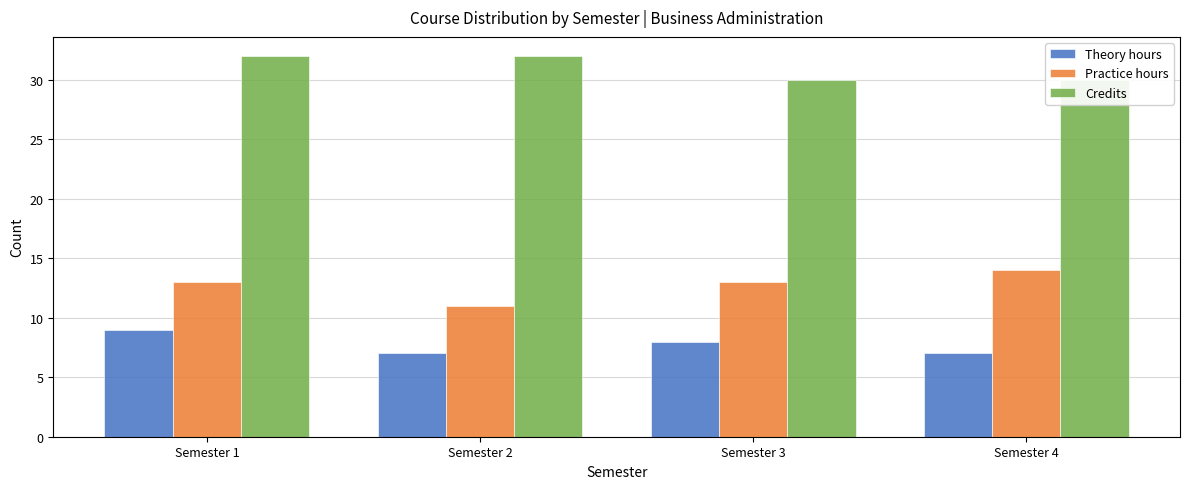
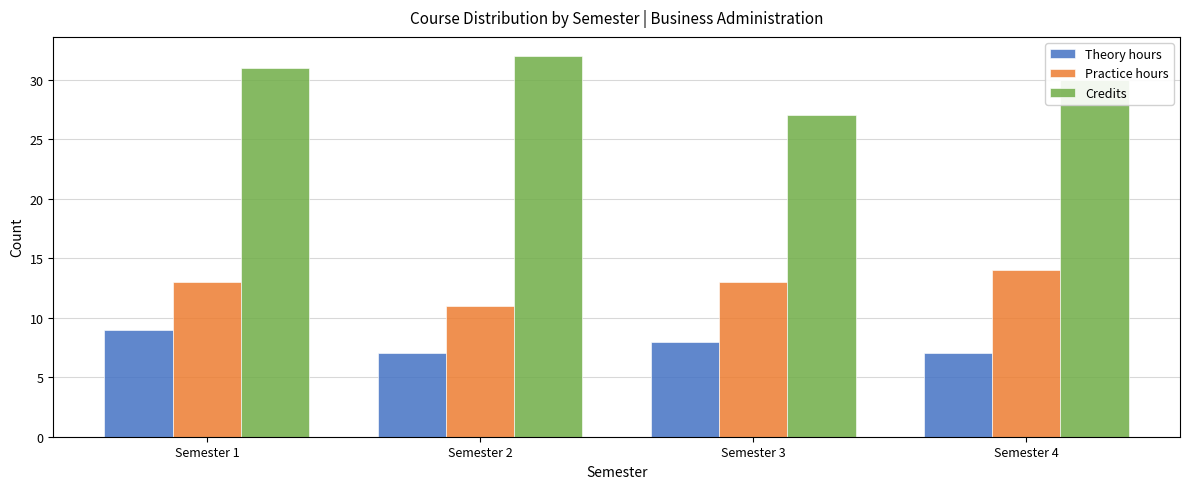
Credits, Semester 1: 32 -> 31
Credits, Semester 3: 30 -> 27
